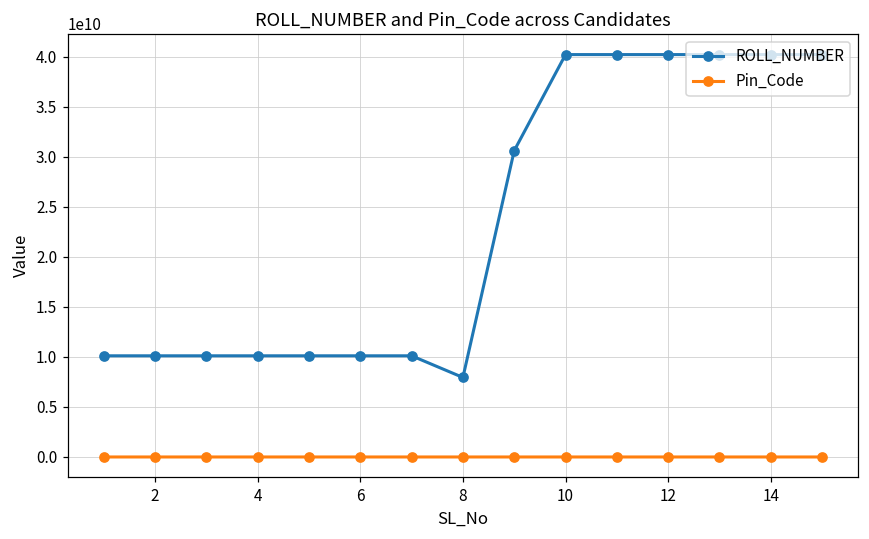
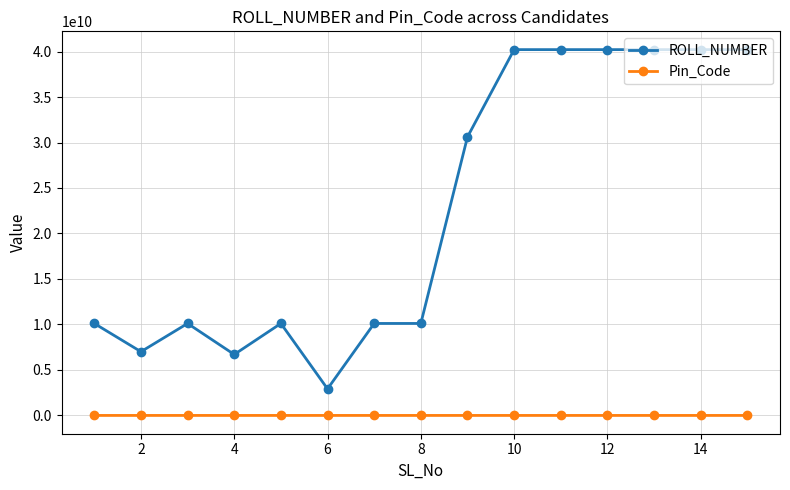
ROLL_NUMBER, 2: 10000000000 -> 7000000000
ROLL_NUMBER, 4: 10000000000 -> 7000000000
ROLL_NUMBER, 6: 10000000000 -> 3000000000
ROLL_NUMBER, 8: 8000000000 -> 10000000000
